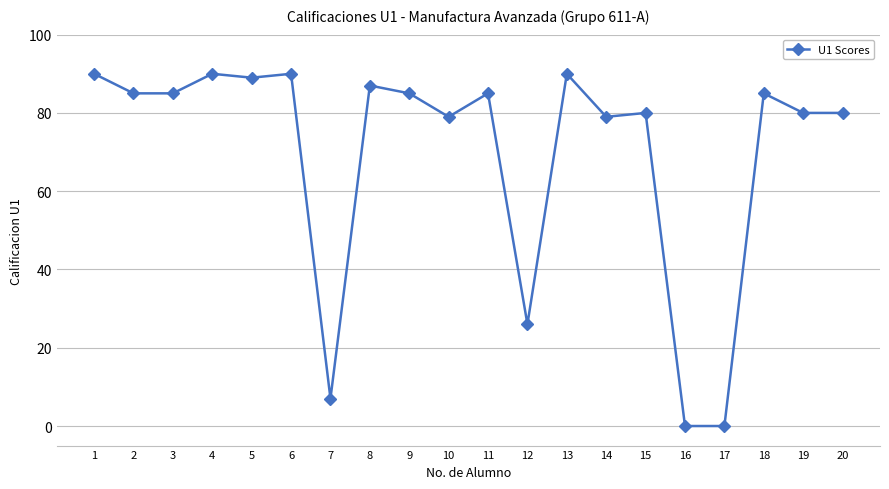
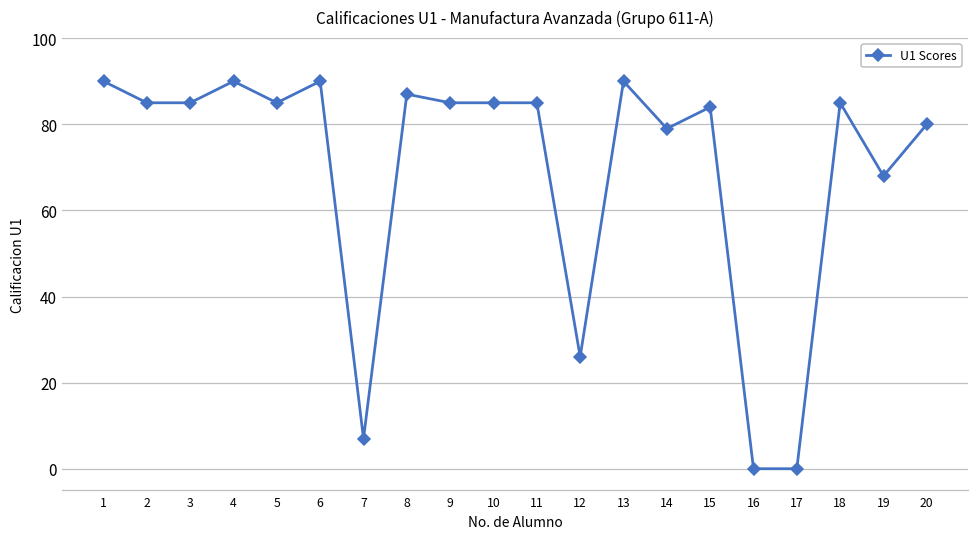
5: 89 -> 85
10: 79 -> 85
15: 80 -> 84
19: 80 -> 68
